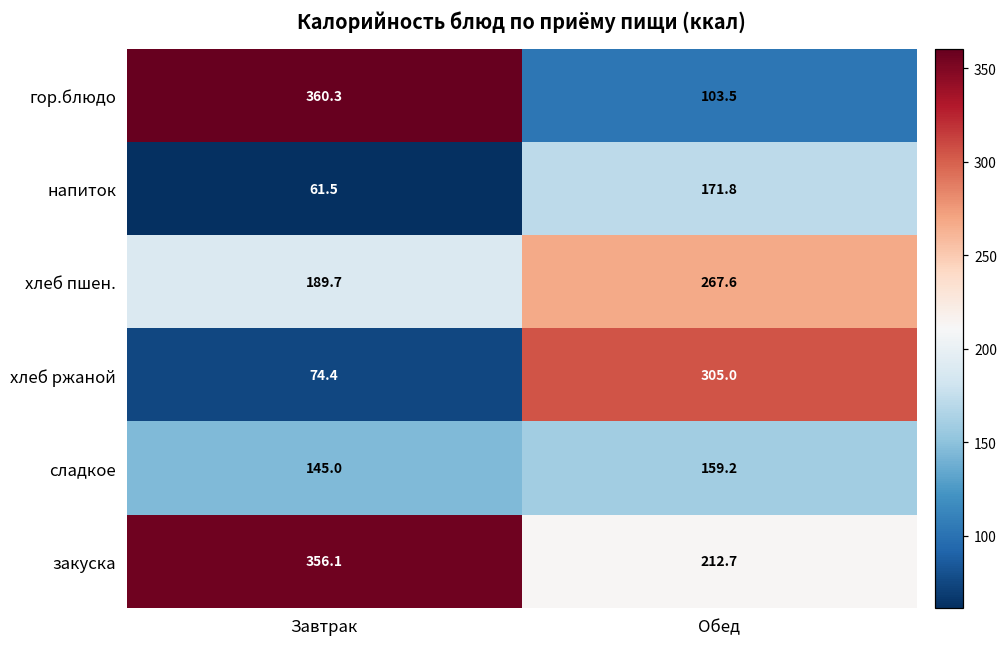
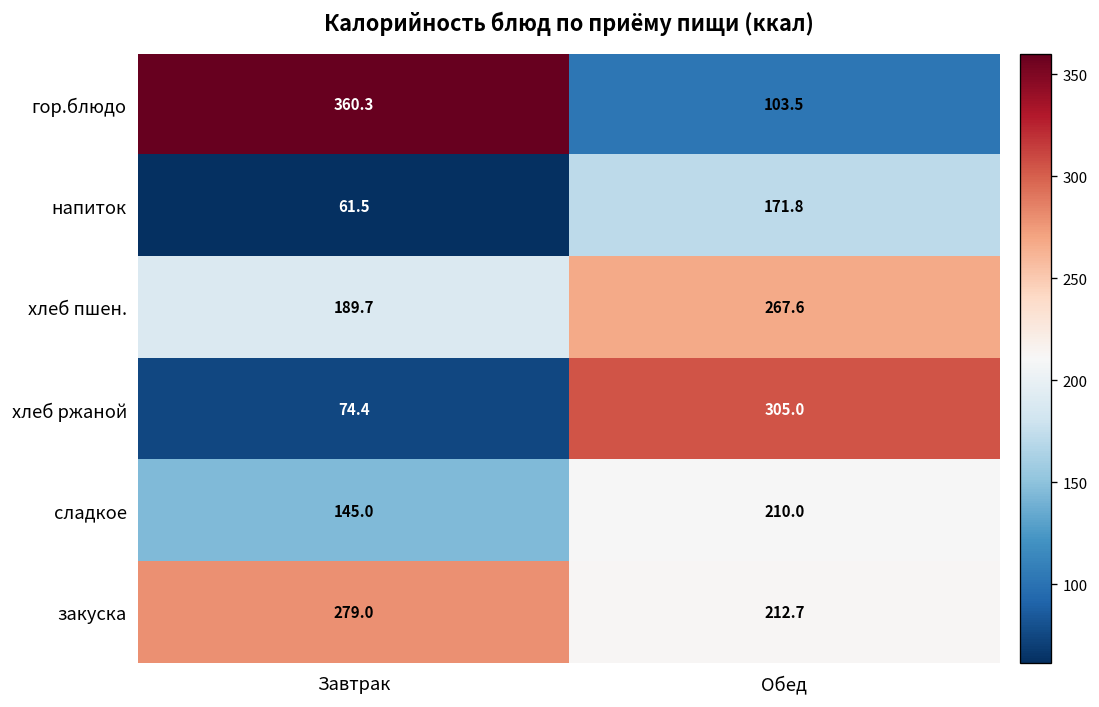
сладкое, Обед: 159.2 -> 210.0
закуска, Завтрак: 356.1 -> 279.0
